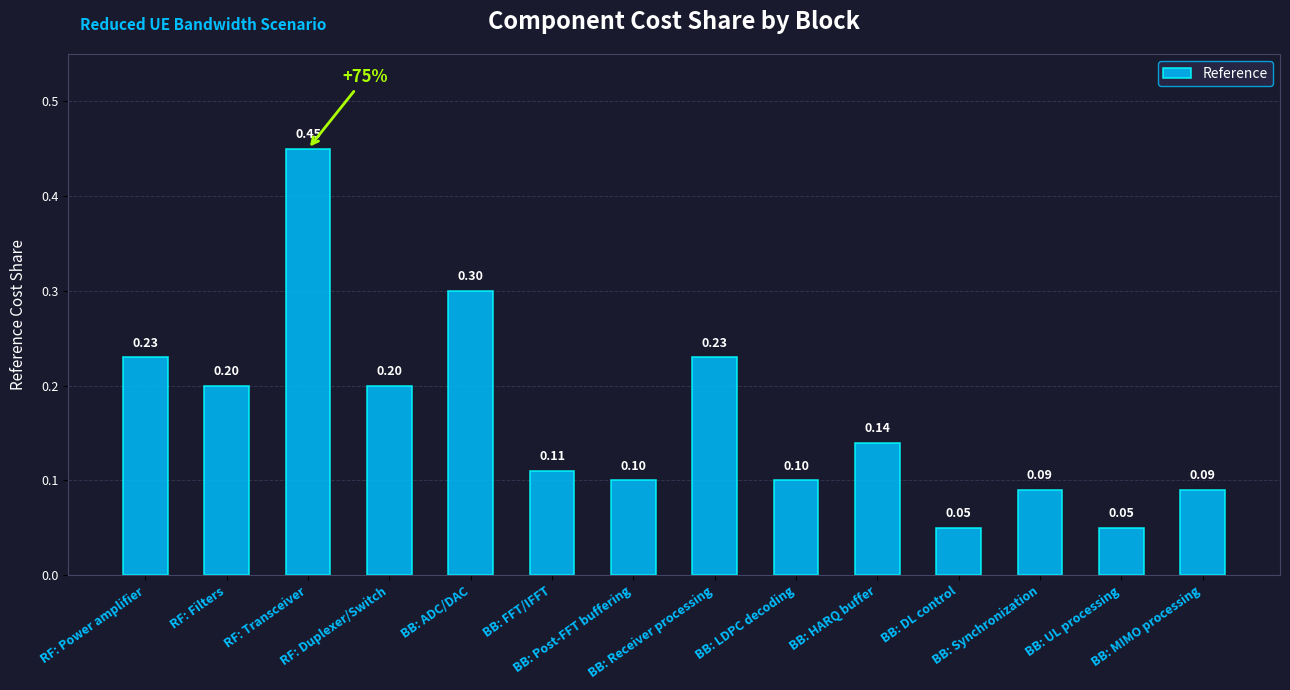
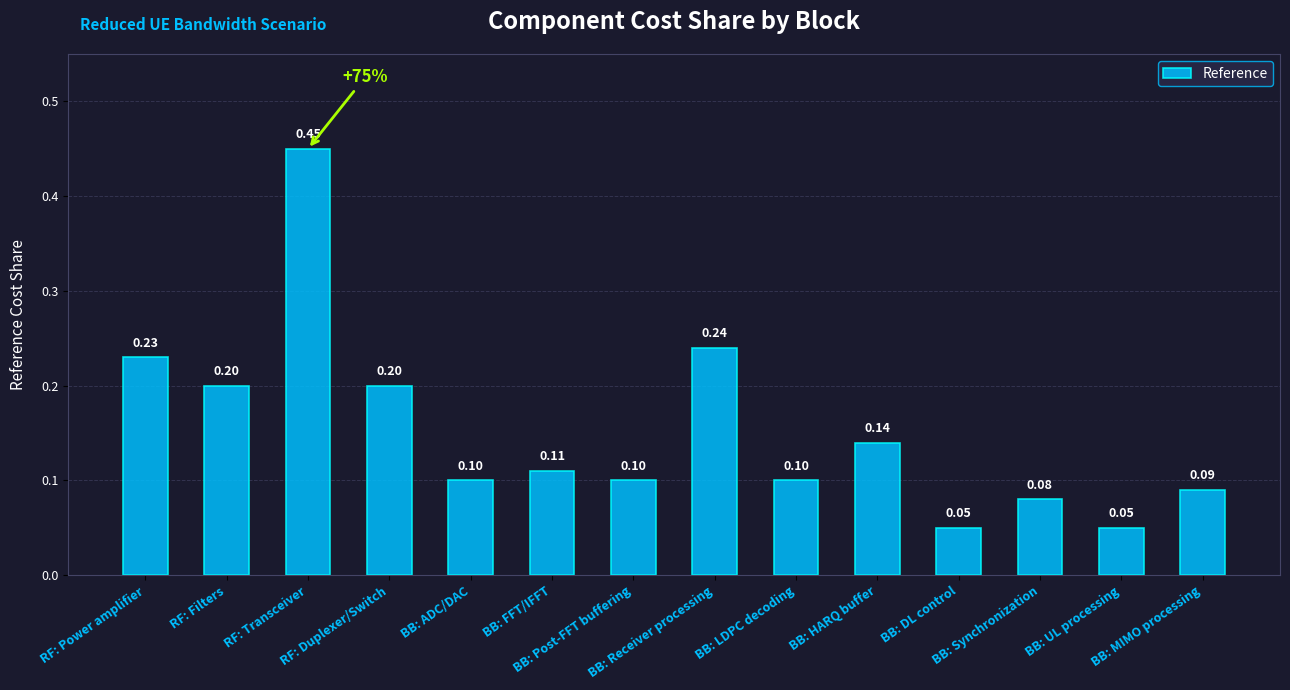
BB: ADC/DAC: 0.30 -> 0.10
BB: Receiver processing: 0.23 -> 0.24
BB: Synchronization: 0.09 -> 0.08
